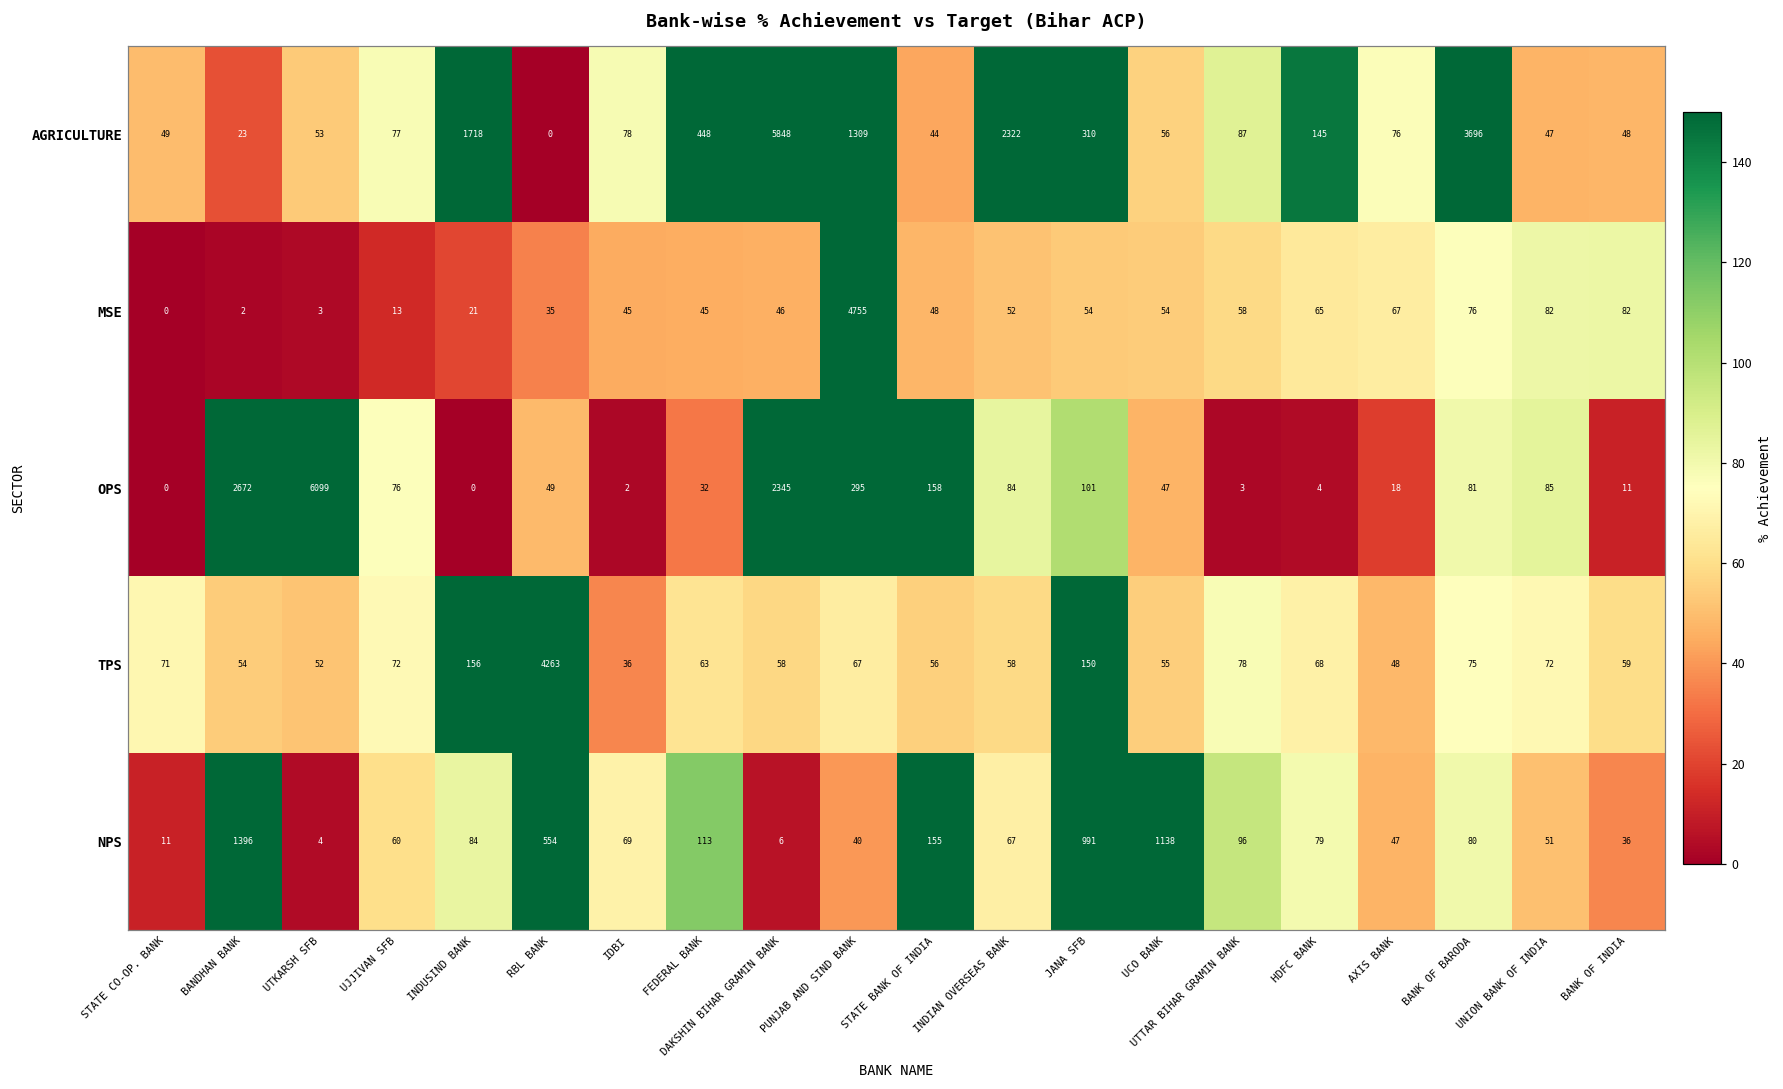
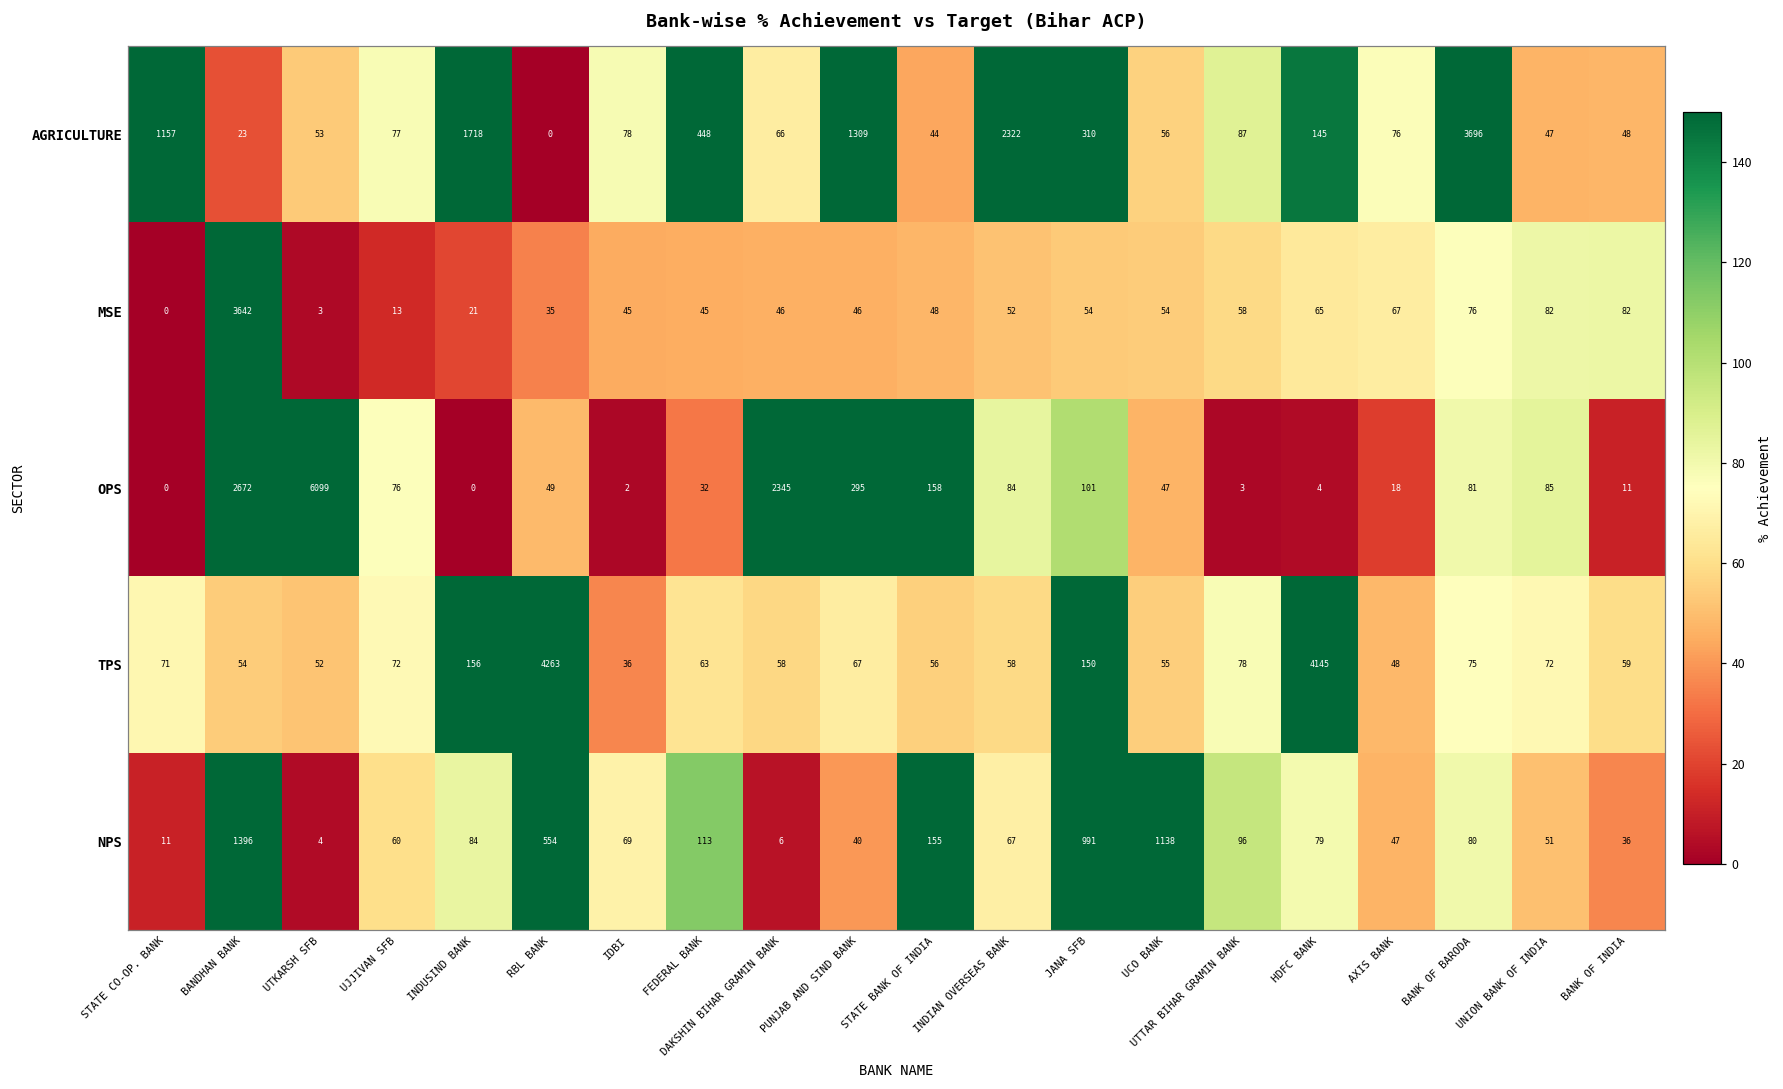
AGRICULTURE, STATE CO-OP. BANK: 49 -> 1157
AGRICULTURE, DAKSHIN BIHAR GRAMIN BANK: 5848 -> 66
MSE, BANDHAN BANK: 2 -> 3642
MSE, PUNJAB AND SIND BANK: 4755 -> 46
TPS, HDFC BANK: 68 -> 4145
